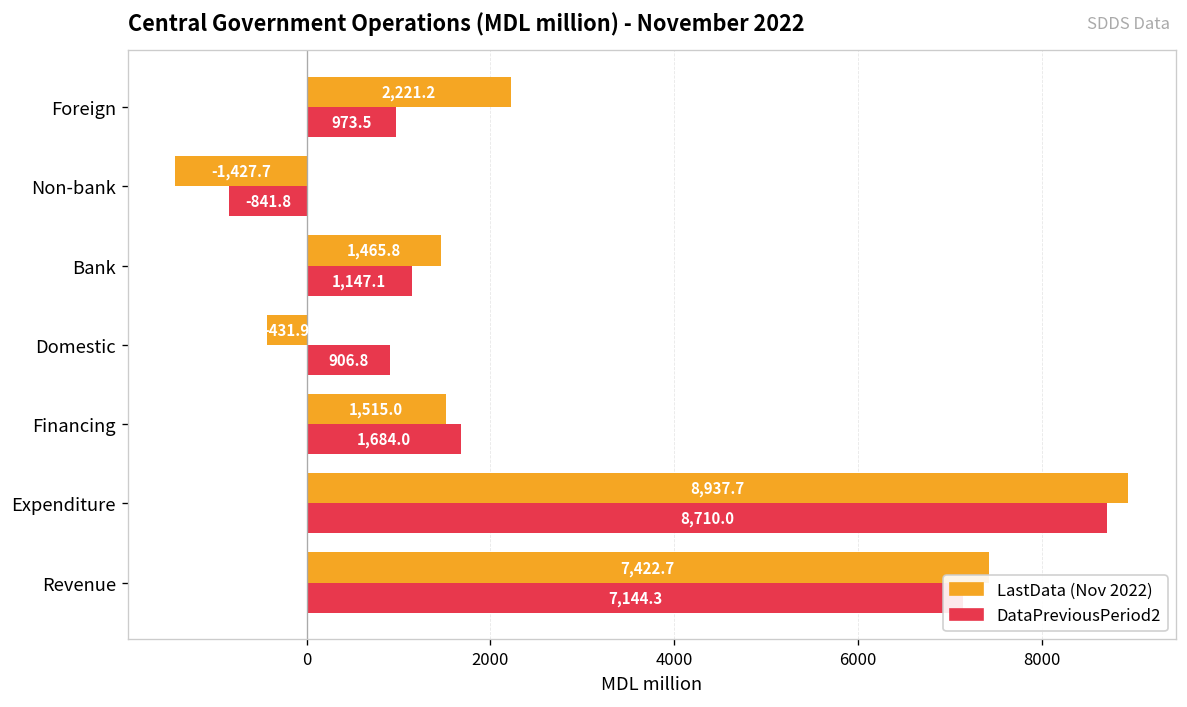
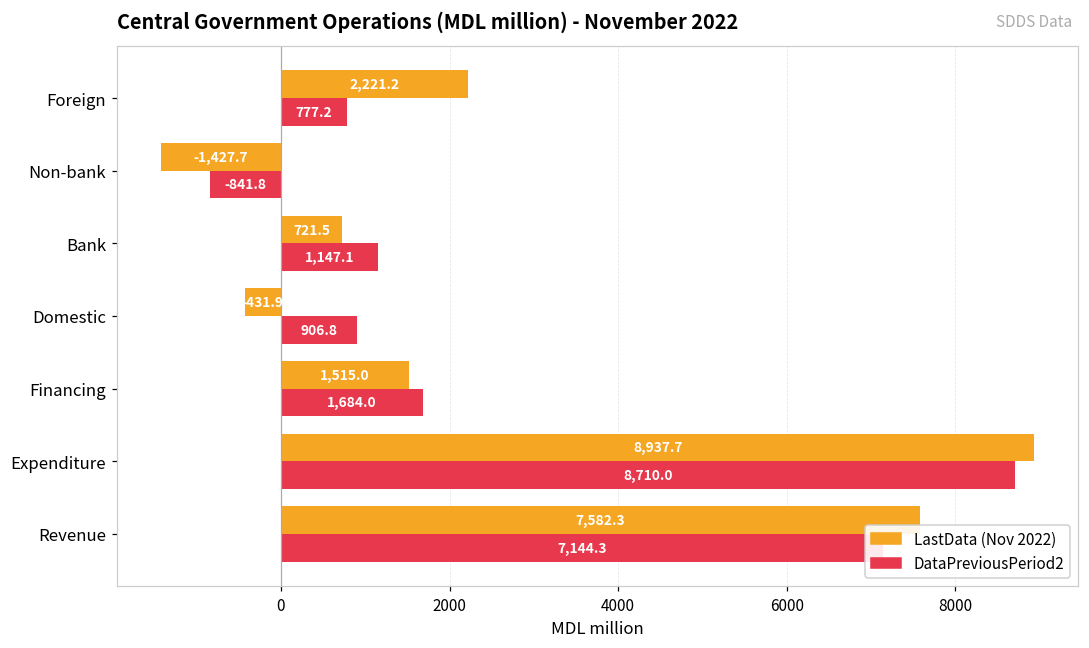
DataPreviousPeriod2, Foreign: 973.5 -> 777.2
LastData (Nov 2022), Bank: 1,465.8 -> 721.5
LastData (Nov 2022), Revenue: 7,422.7 -> 7,582.3
